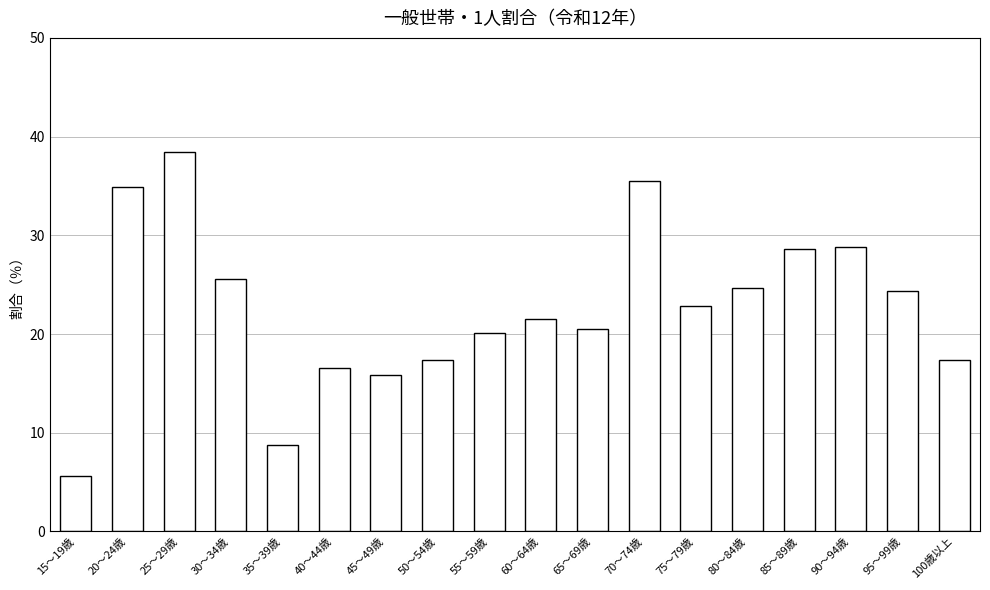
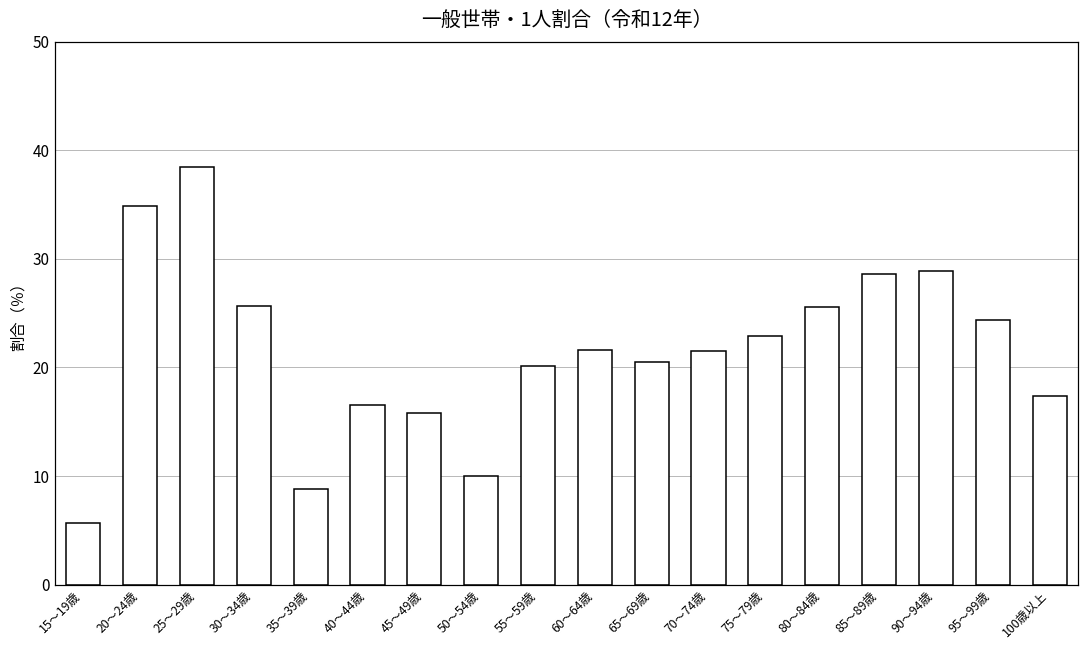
50～54歳: 17 -> 10
70～74歳: 36 -> 22
80～84歳: 25 -> 26
